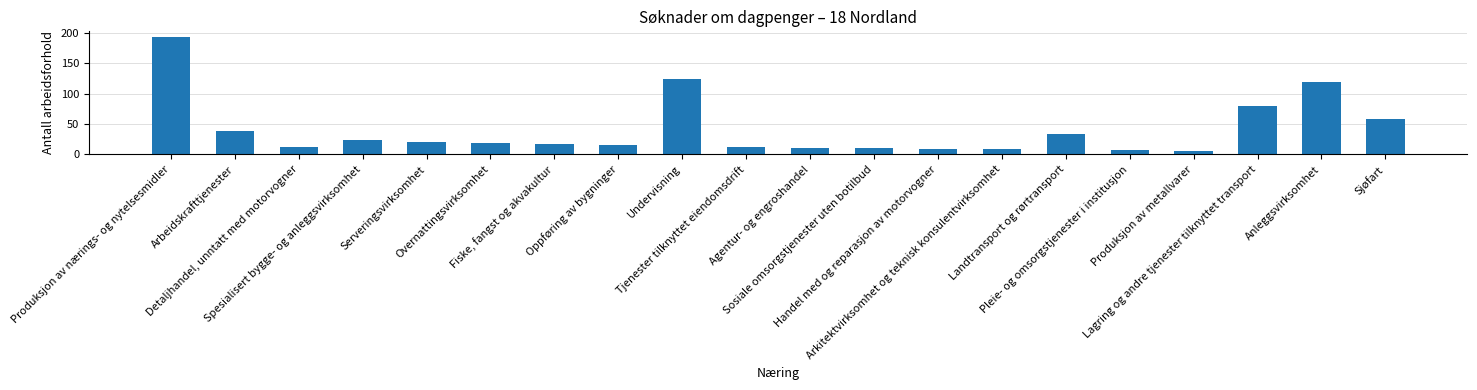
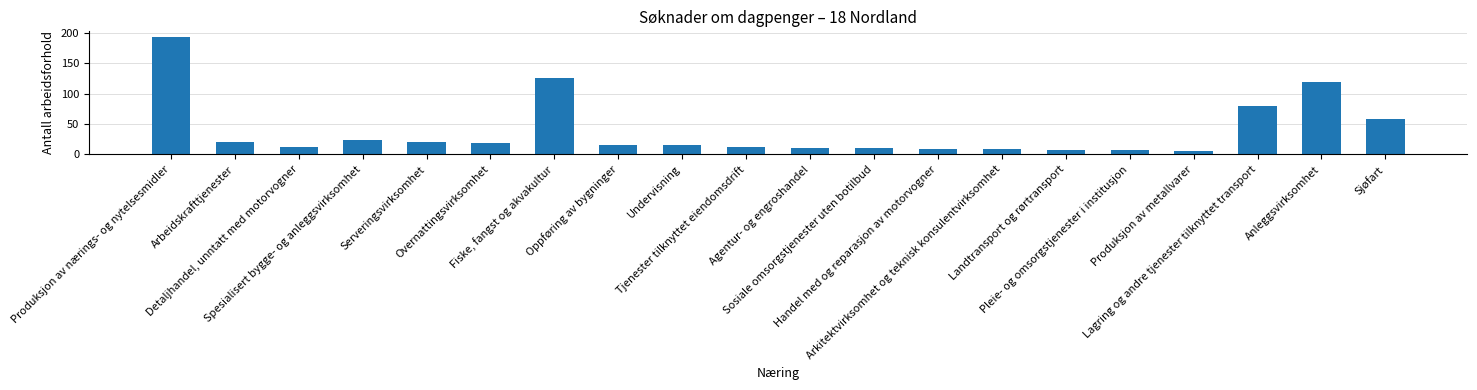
Arbeidskrafttjenester: 40 -> 20
Fiske, fangst og akvakultur: 20 -> 130
Undervisning: 120 -> 20
Landtransport og rørtransport: 30 -> 10
